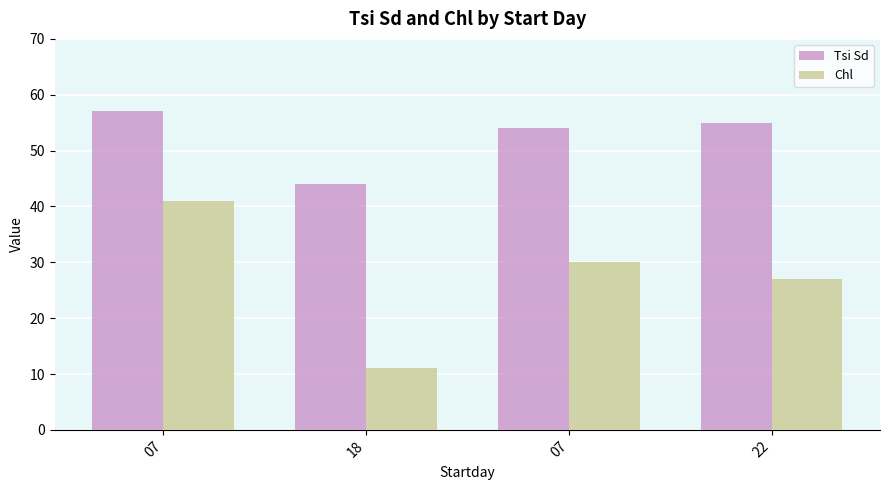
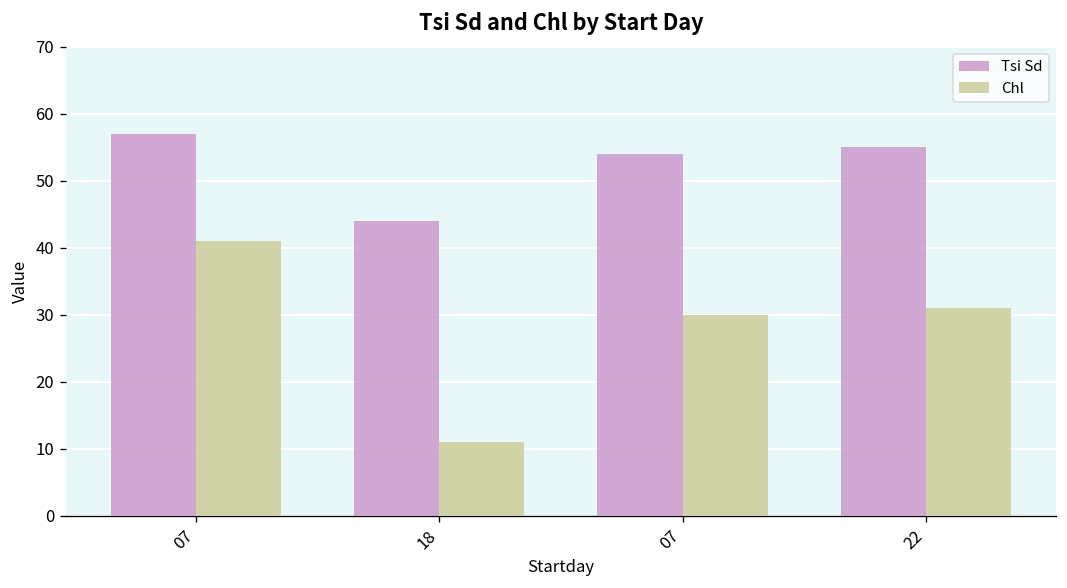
Chl, 22: 27 -> 31
